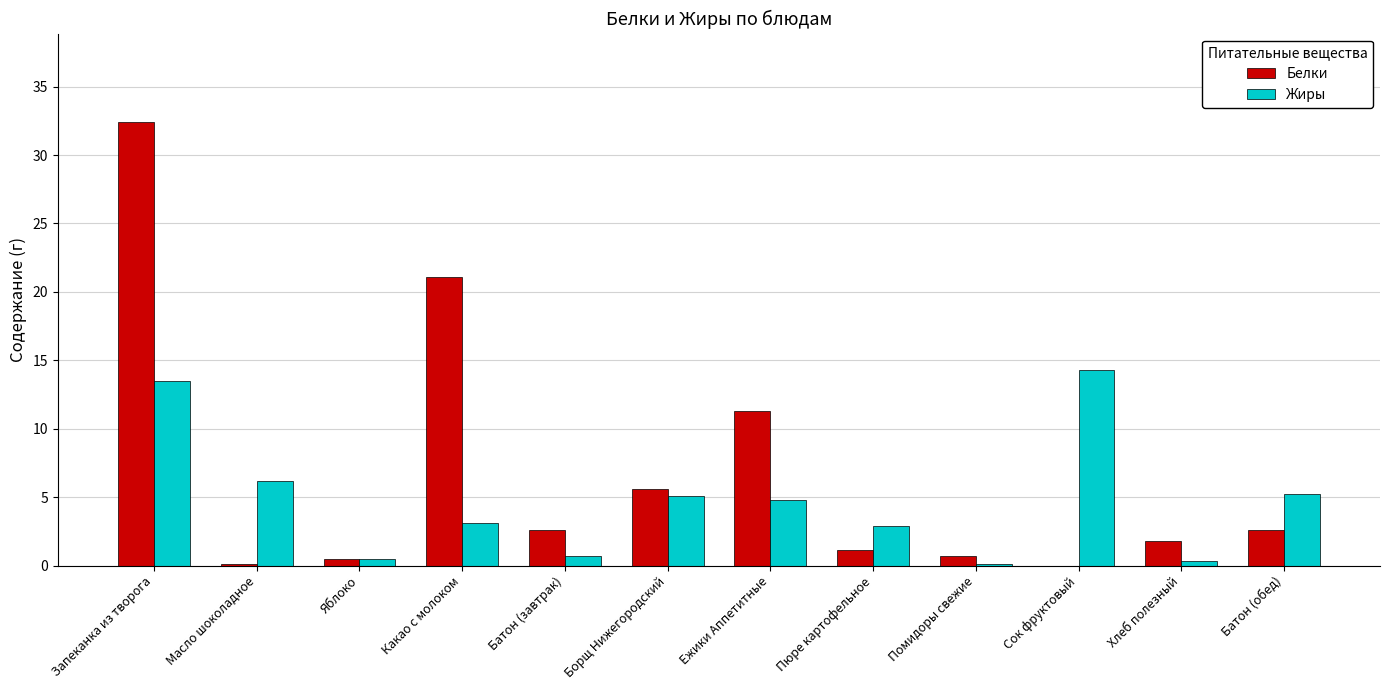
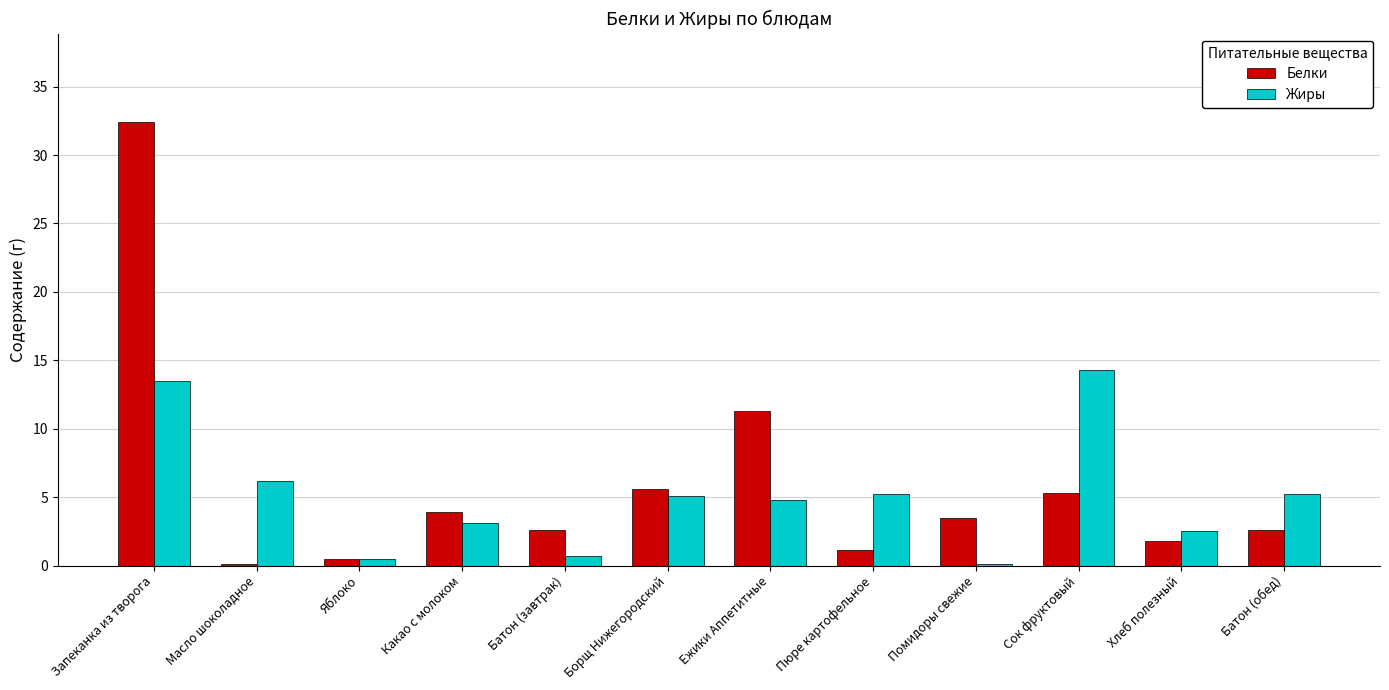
Белки, Какао с молоком: 21.1 -> 3.9
Жиры, Пюре картофельное: 2.9 -> 5.2
Белки, Помидоры свежие: 0.7 -> 3.5
Белки, Сок фруктовый: 0.0 -> 5.3
Жиры, Хлеб полезный: 0.3 -> 2.5
